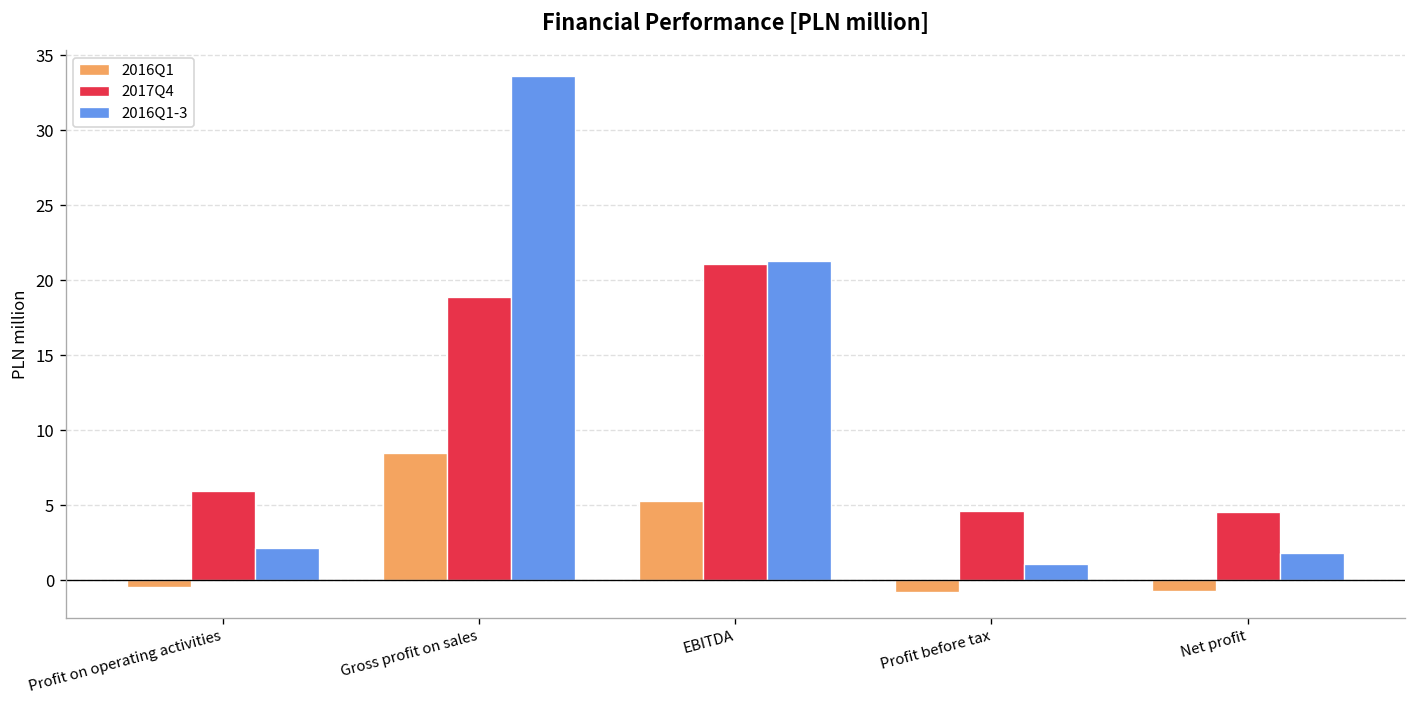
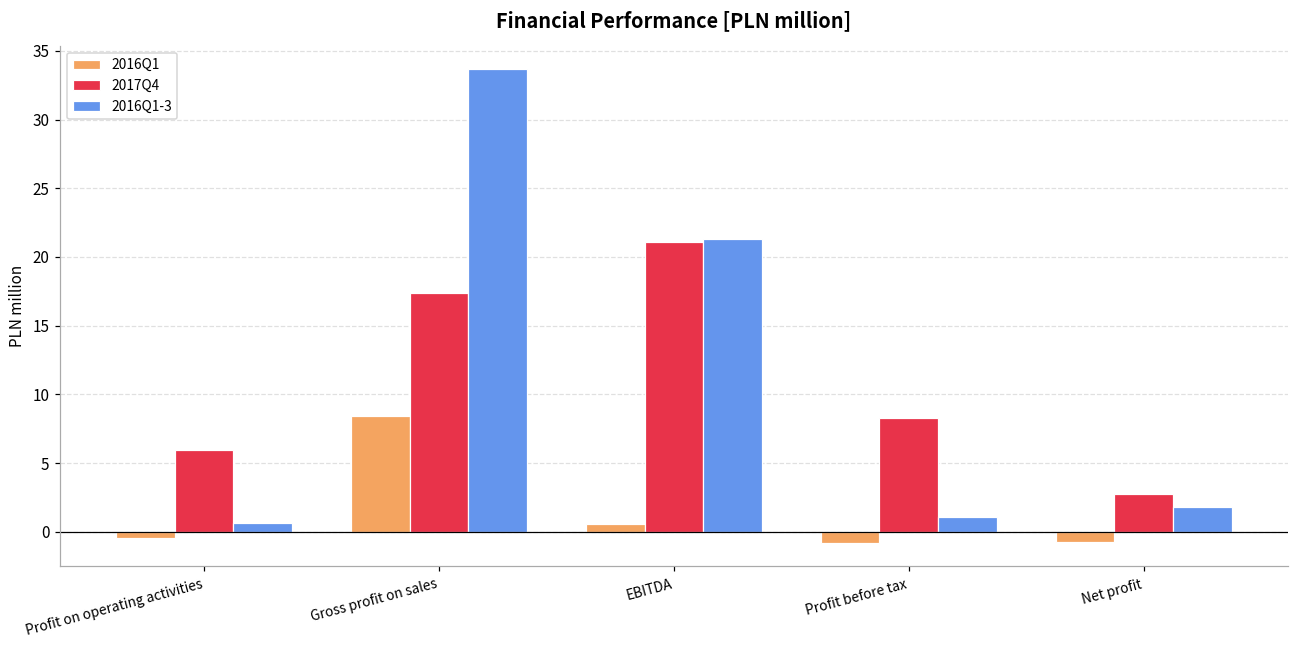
2016Q1-3, Profit on operating activities: 2.1 -> 0.7
2017Q4, Gross profit on sales: 18.9 -> 17.4
2016Q1, EBITDA: 5.3 -> 0.5
2017Q4, Profit before tax: 4.6 -> 8.3
2017Q4, Net profit: 4.5 -> 2.7
